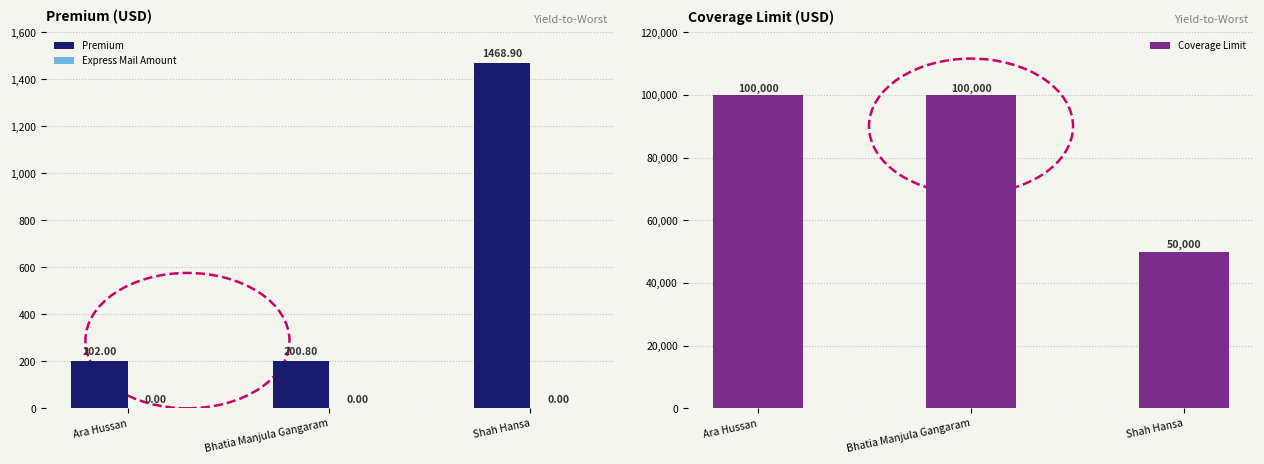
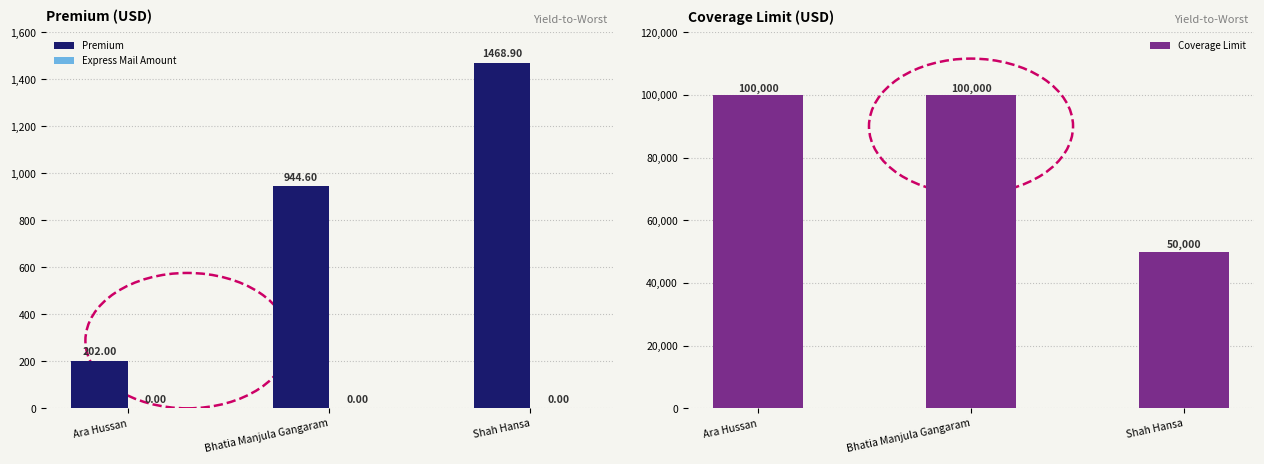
Premium (USD), Premium, Bhatia Manjula Gangaram: 200.80 -> 944.60
